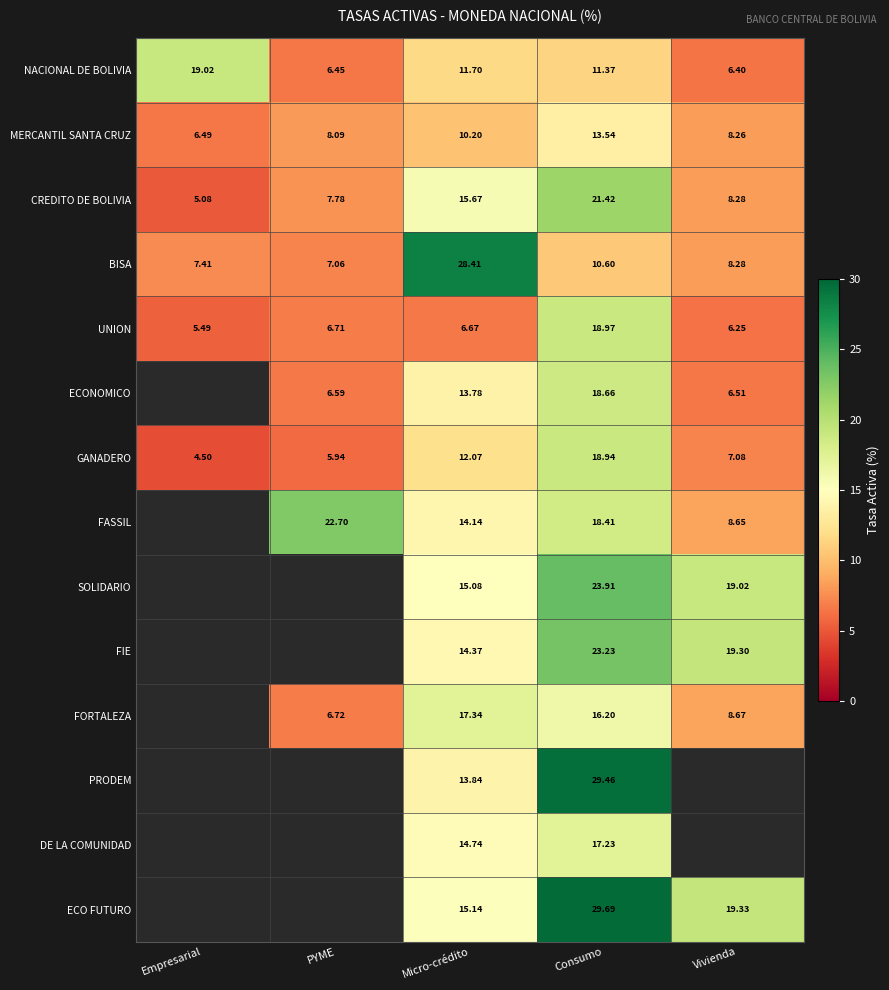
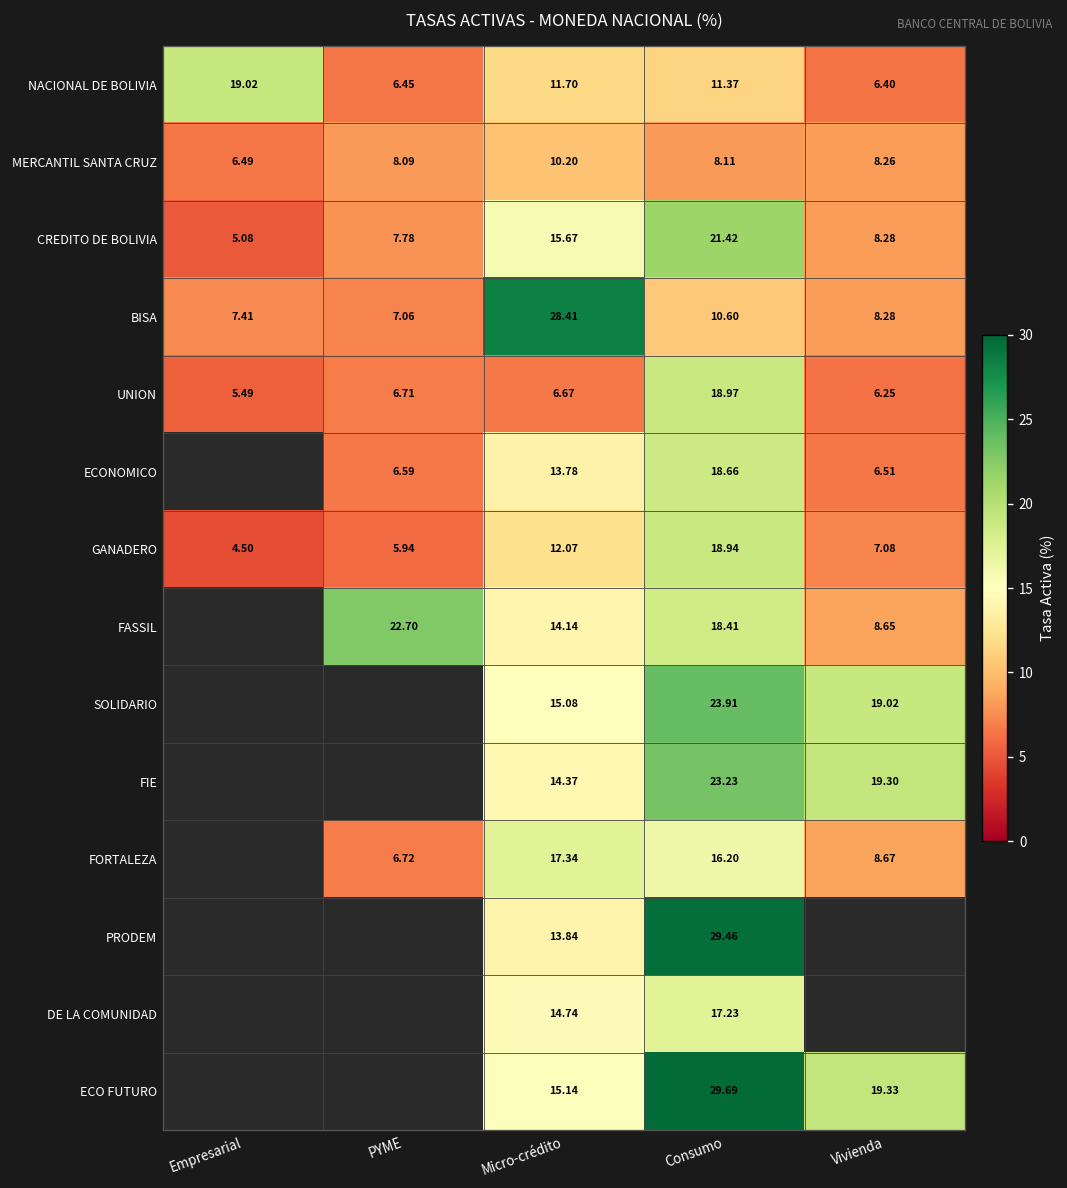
MERCANTIL SANTA CRUZ, Consumo: 13.54 -> 8.11
